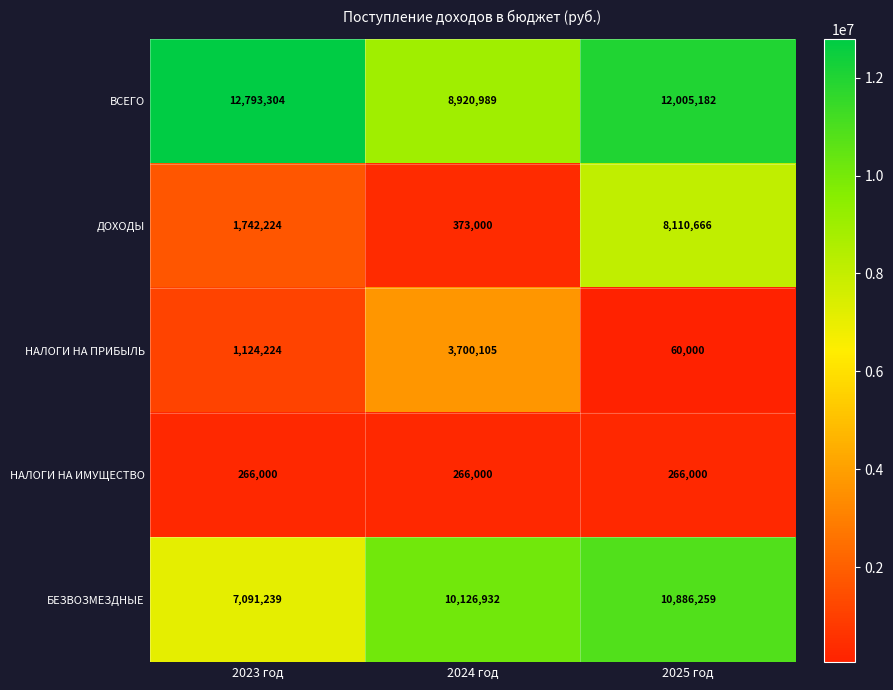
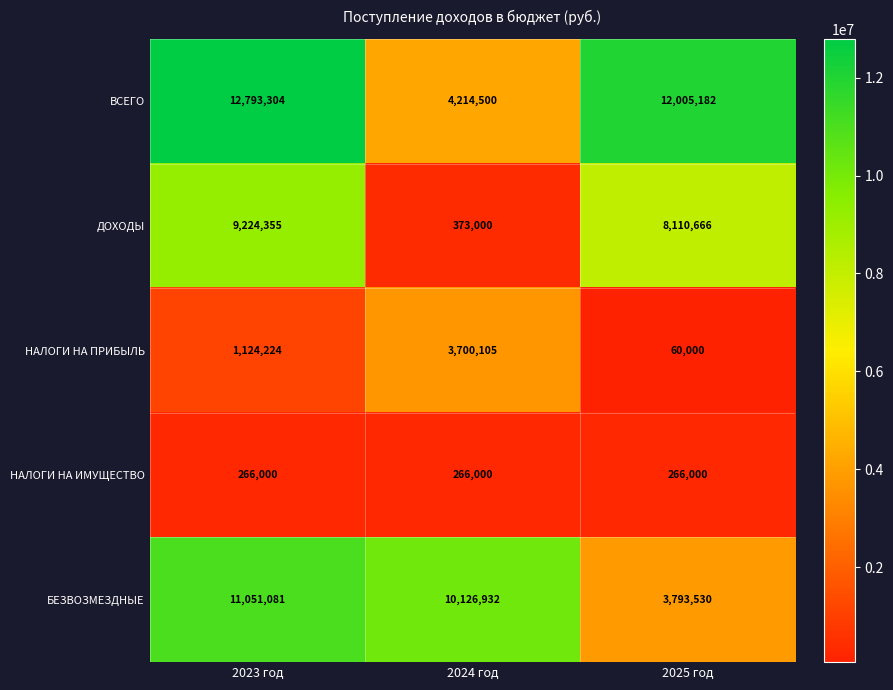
ВСЕГО, 2024 год: 8,920,989 -> 4,214,500
ДОХОДЫ, 2023 год: 1,742,224 -> 9,224,355
БЕЗВОЗМЕЗДНЫЕ, 2023 год: 7,091,239 -> 11,051,081
БЕЗВОЗМЕЗДНЫЕ, 2025 год: 10,886,259 -> 3,793,530
